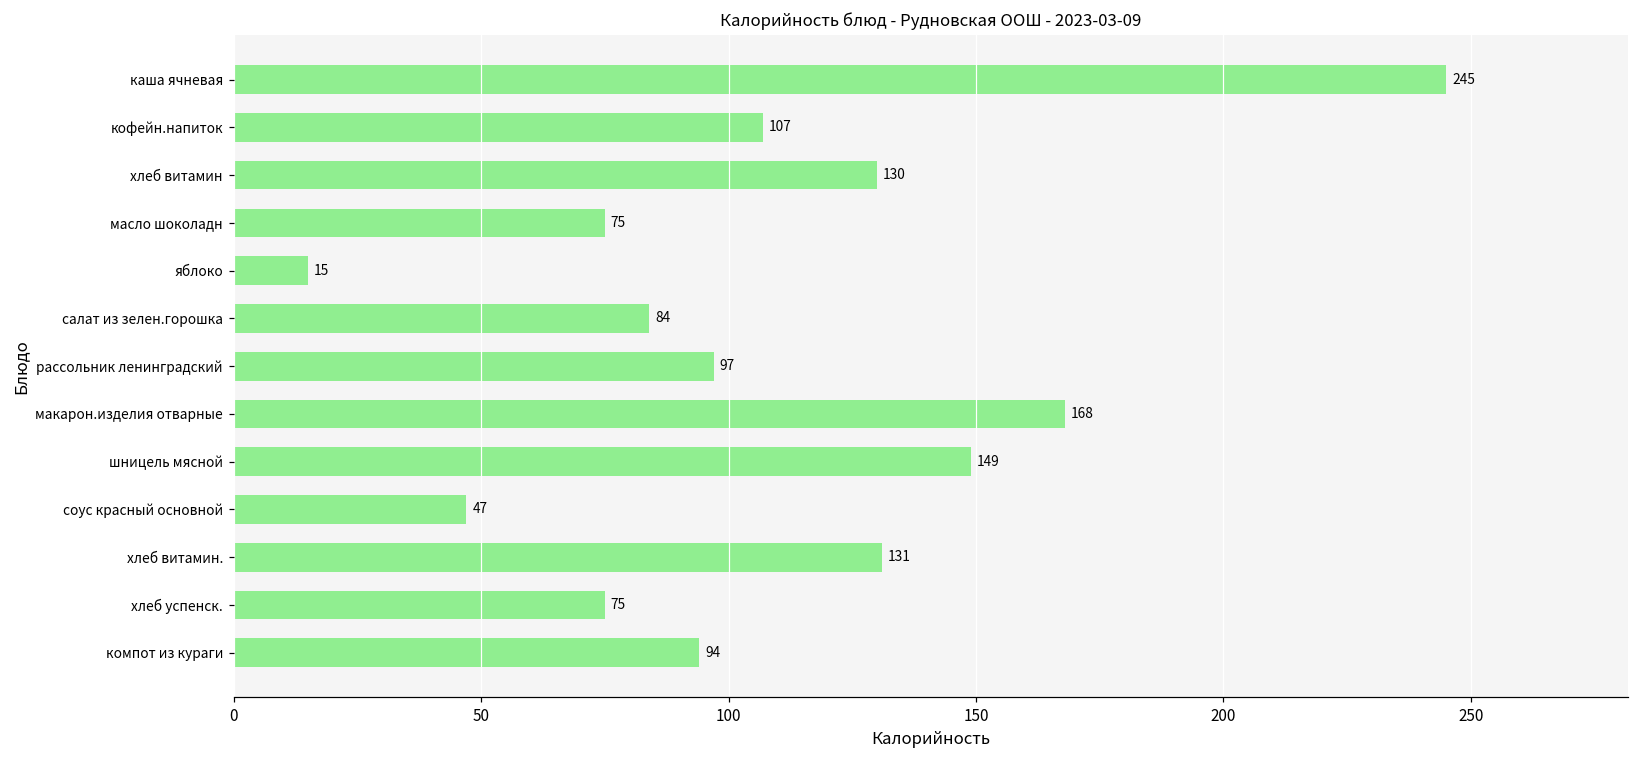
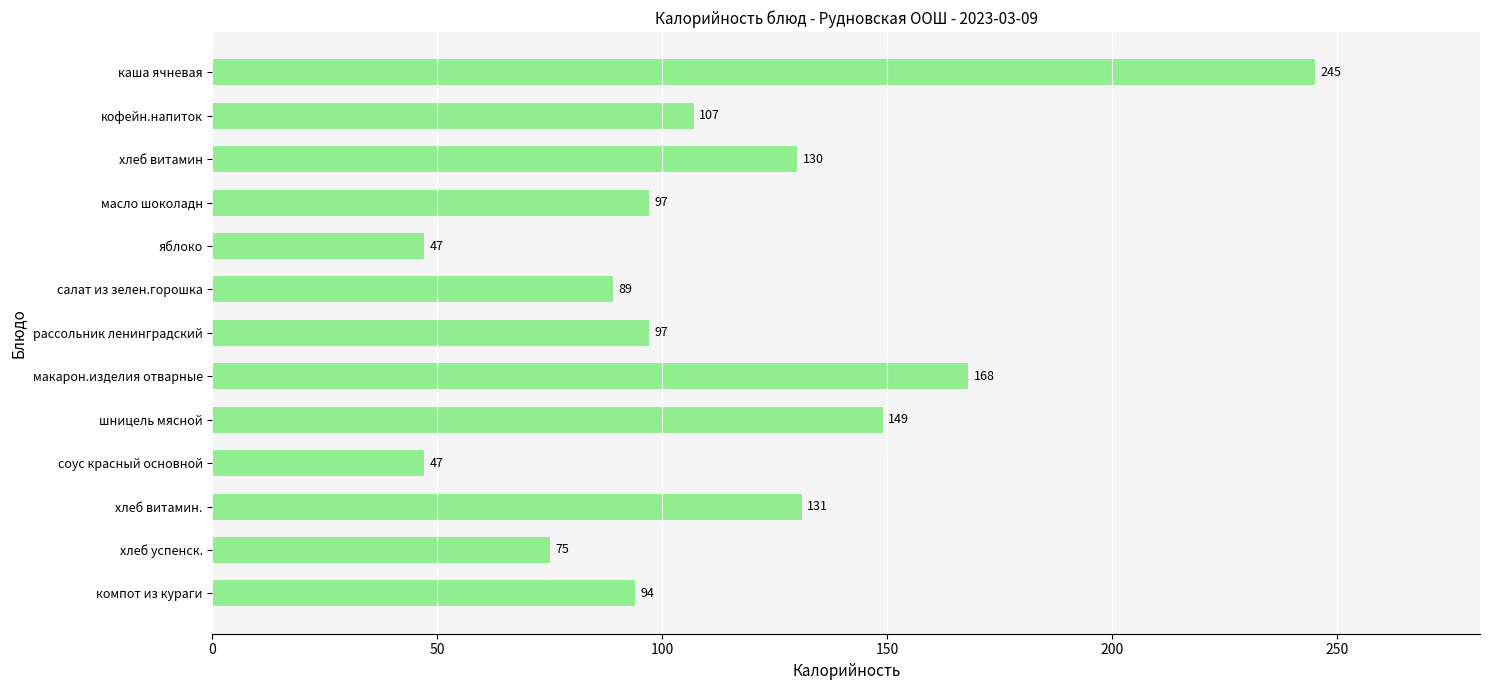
масло шоколадн: 75 -> 97
яблоко: 15 -> 47
салат из зелен.горошка: 84 -> 89
